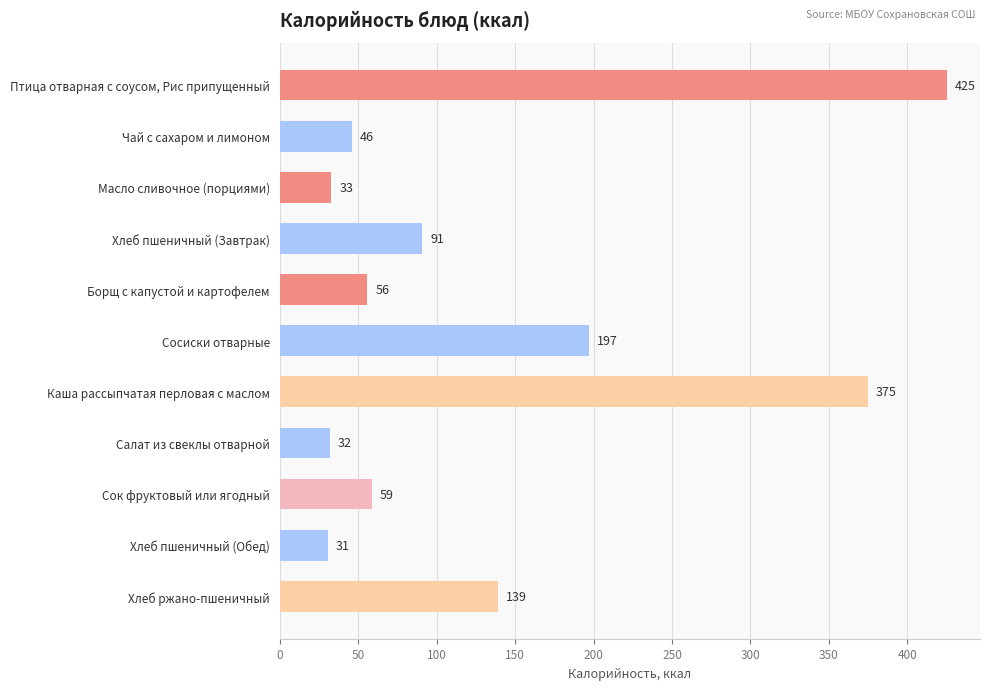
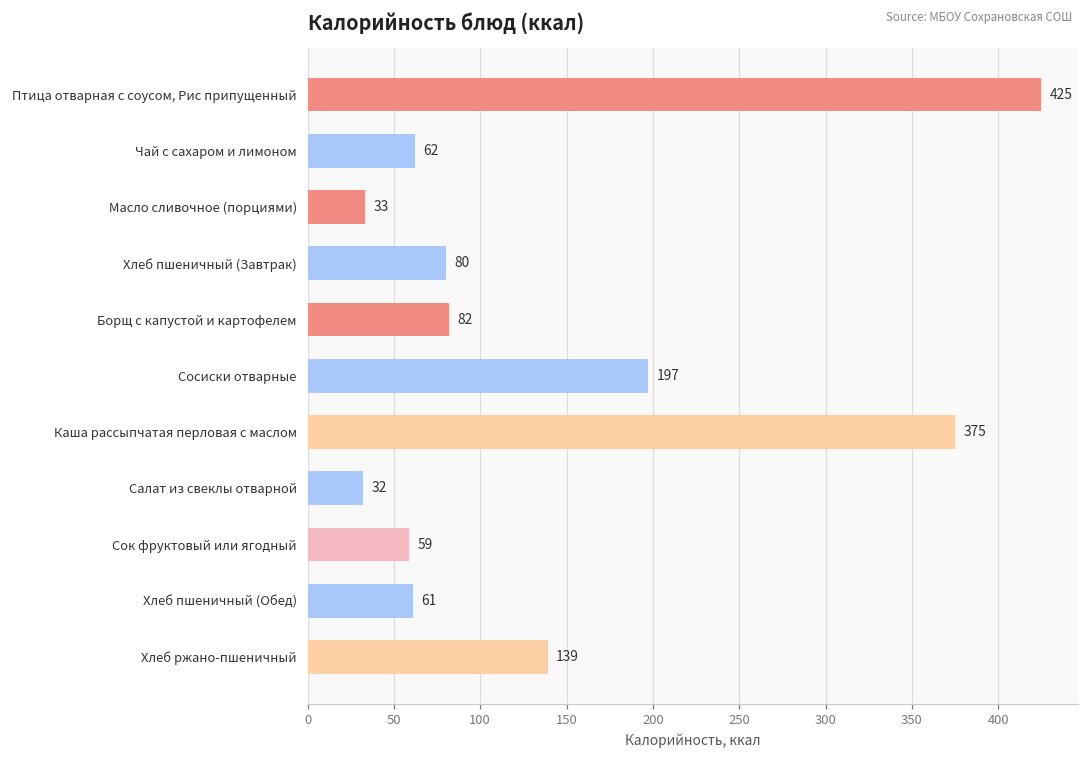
Чай с сахаром и лимоном: 46 -> 62
Хлеб пшеничный (Завтрак): 91 -> 80
Борщ с капустой и картофелем: 56 -> 82
Хлеб пшеничный (Обед): 31 -> 61
